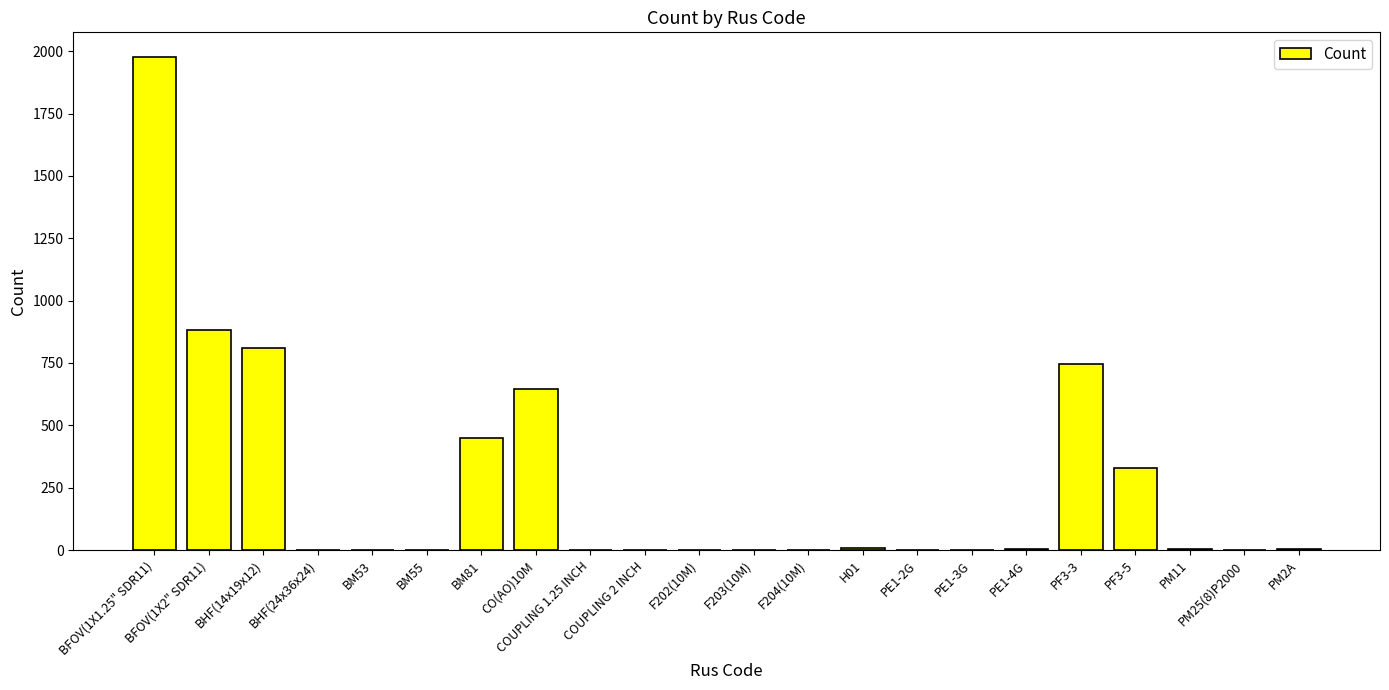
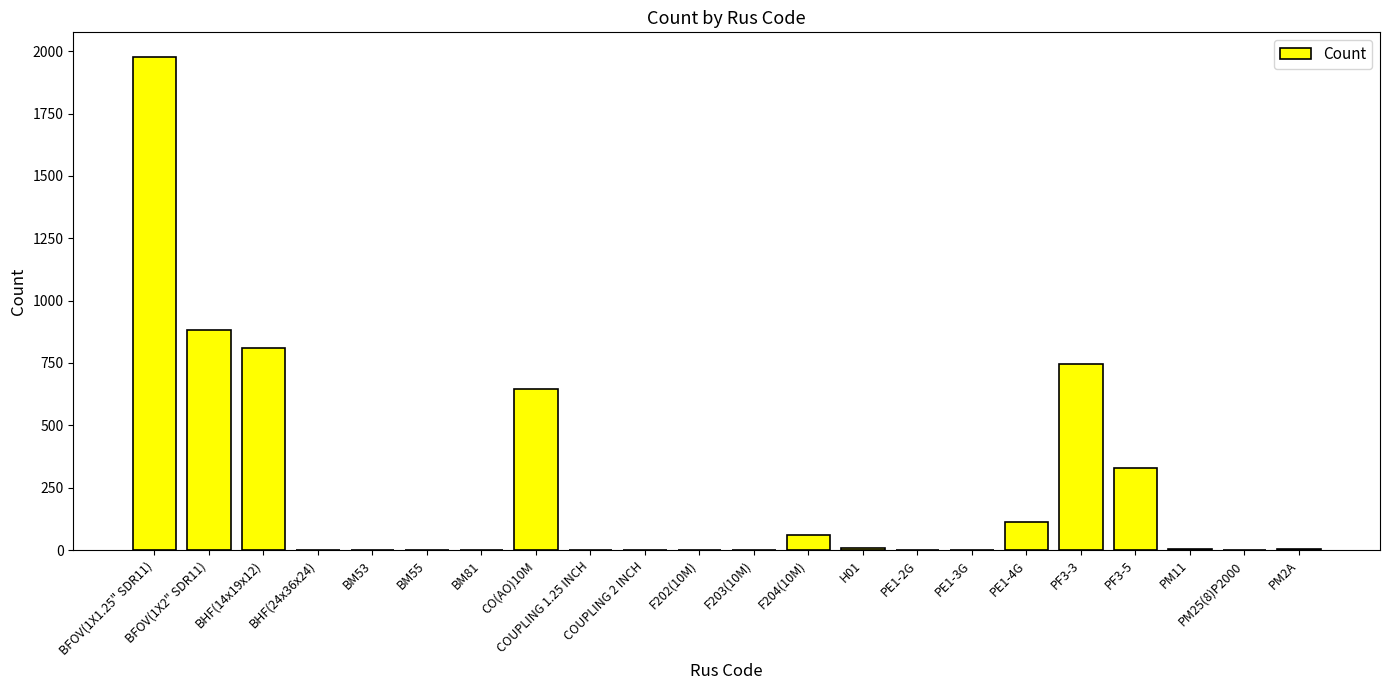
BM81: 450 -> 0
F204(10M): 0 -> 60
PE1-4G: 0 -> 110
